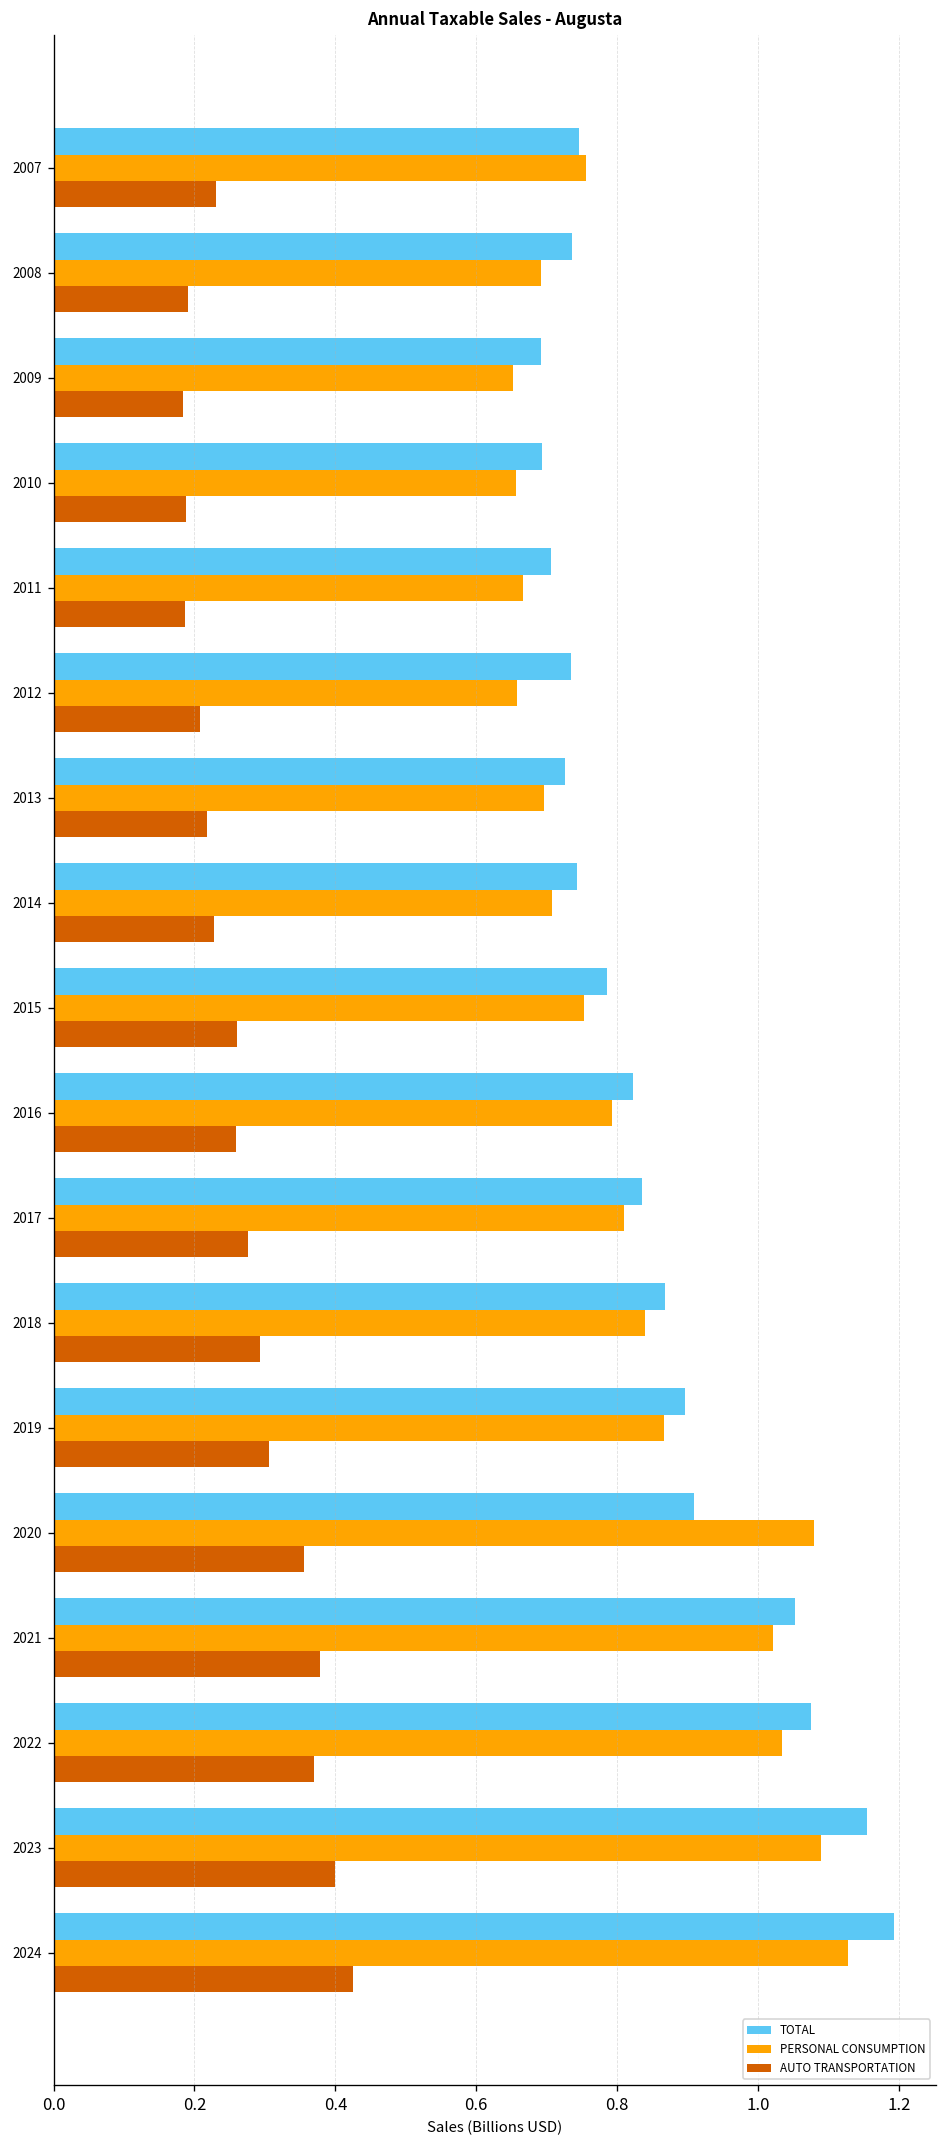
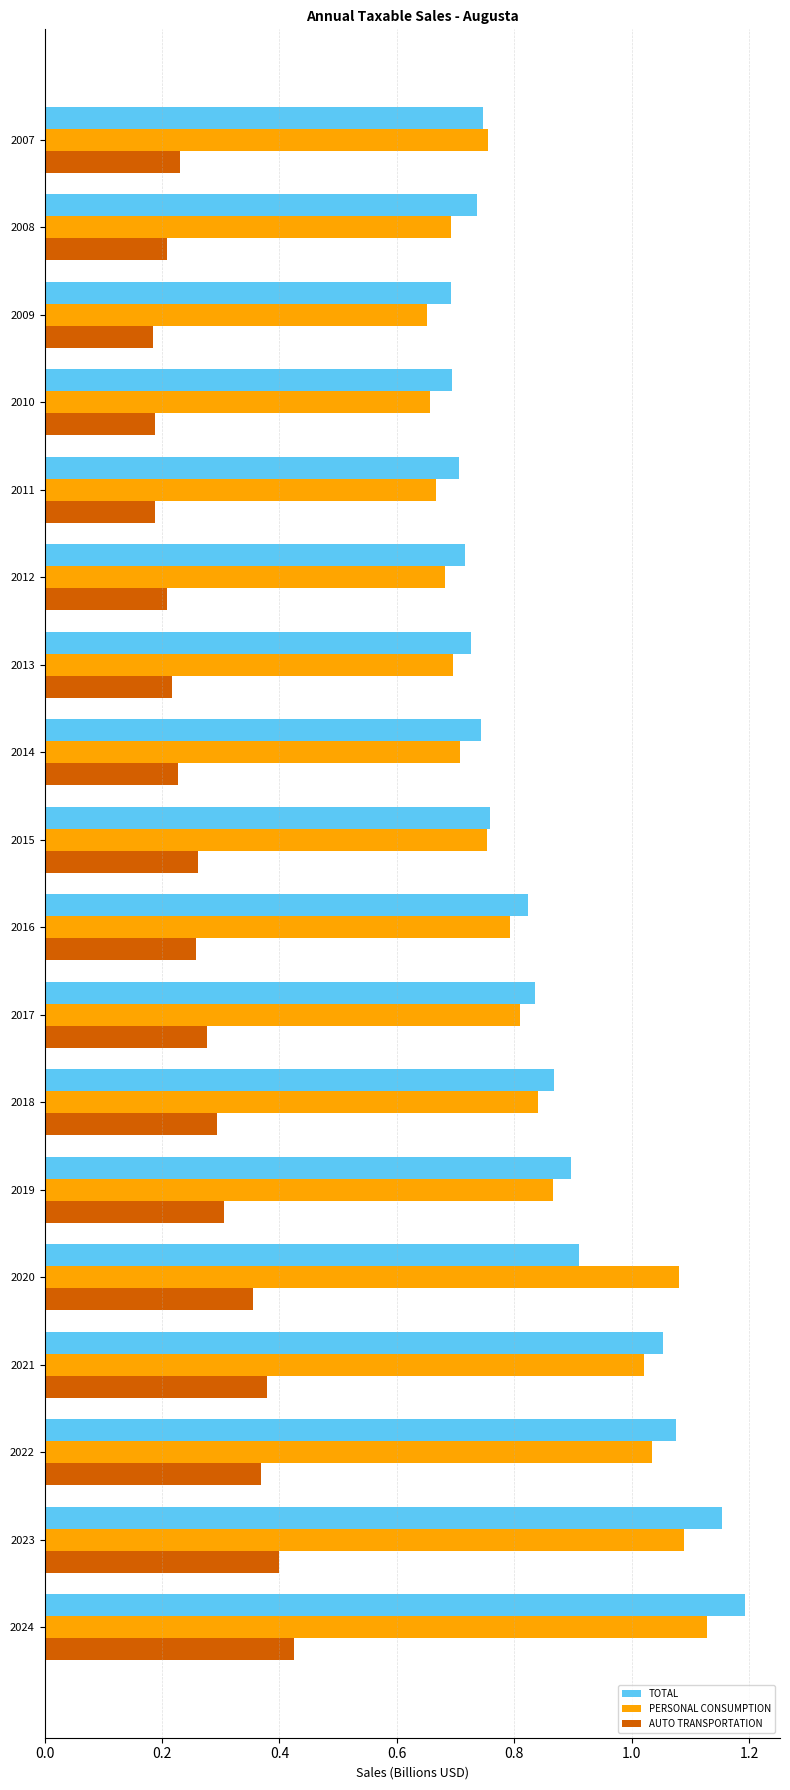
AUTO TRANSPORTATION, 2008: 0.19 -> 0.21
TOTAL, 2012: 0.73 -> 0.72
PERSONAL CONSUMPTION, 2012: 0.66 -> 0.68
TOTAL, 2015: 0.79 -> 0.76
